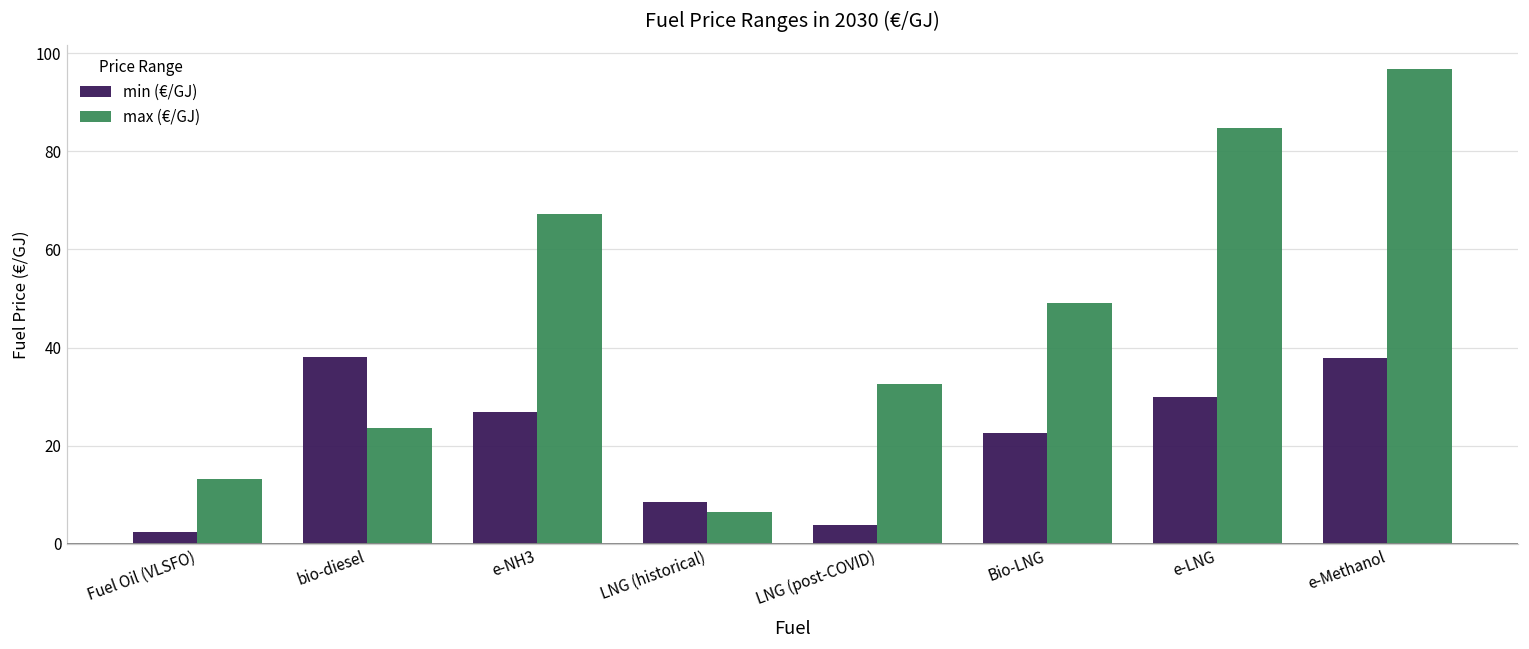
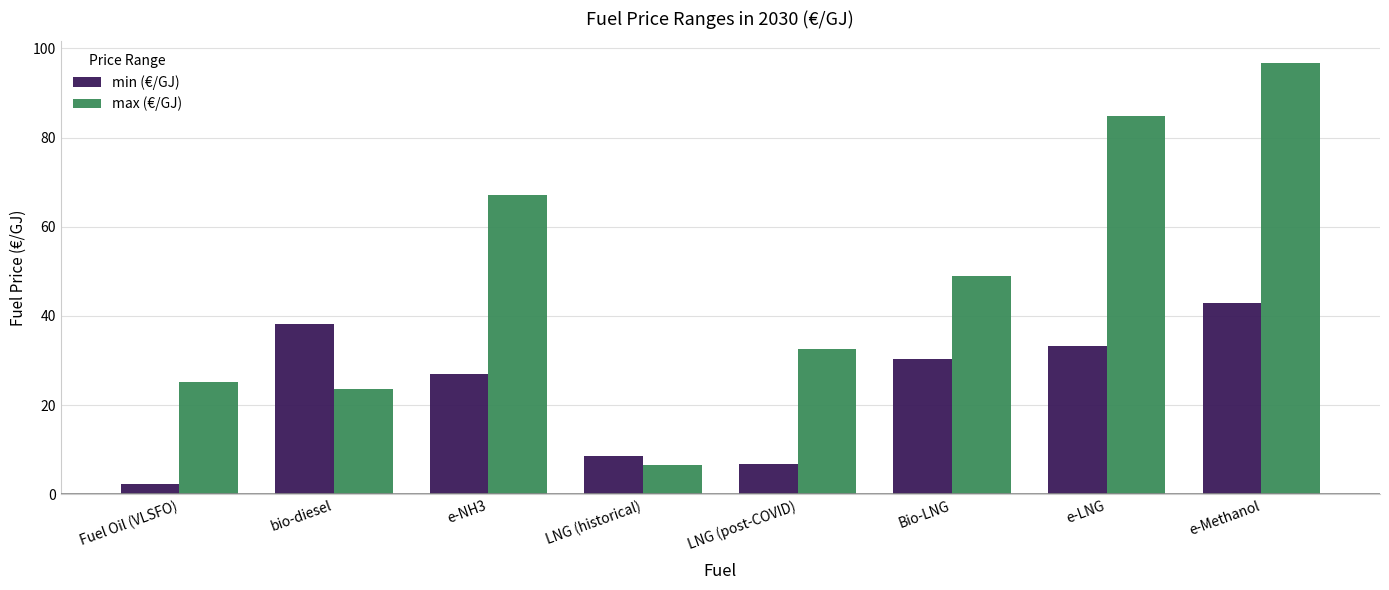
max (€/GJ), Fuel Oil (VLSFO): 13 -> 25
min (€/GJ), LNG (post-COVID): 4 -> 7
min (€/GJ), Bio-LNG: 23 -> 30
min (€/GJ), e-LNG: 30 -> 33
min (€/GJ), e-Methanol: 38 -> 43
